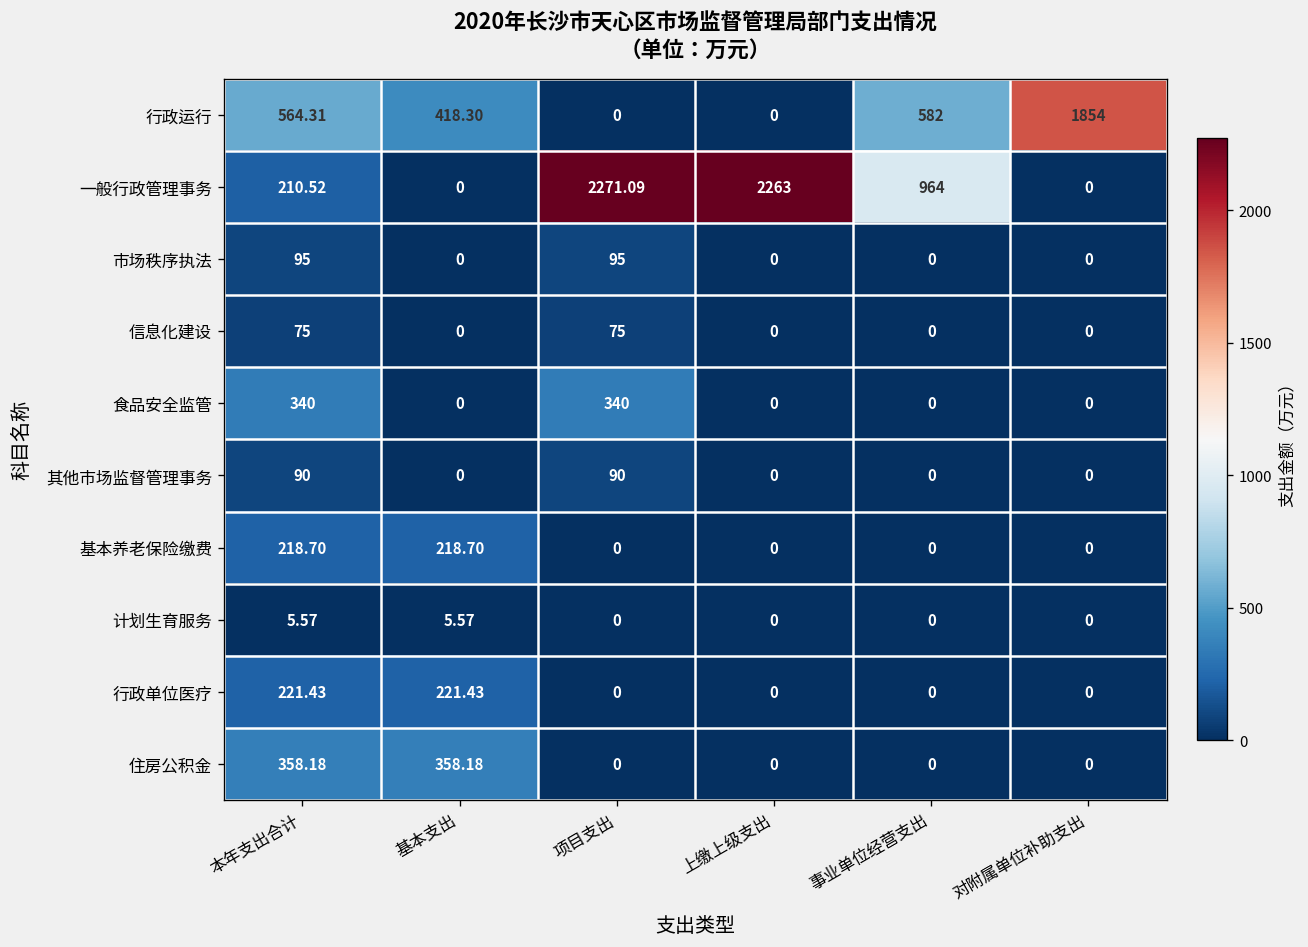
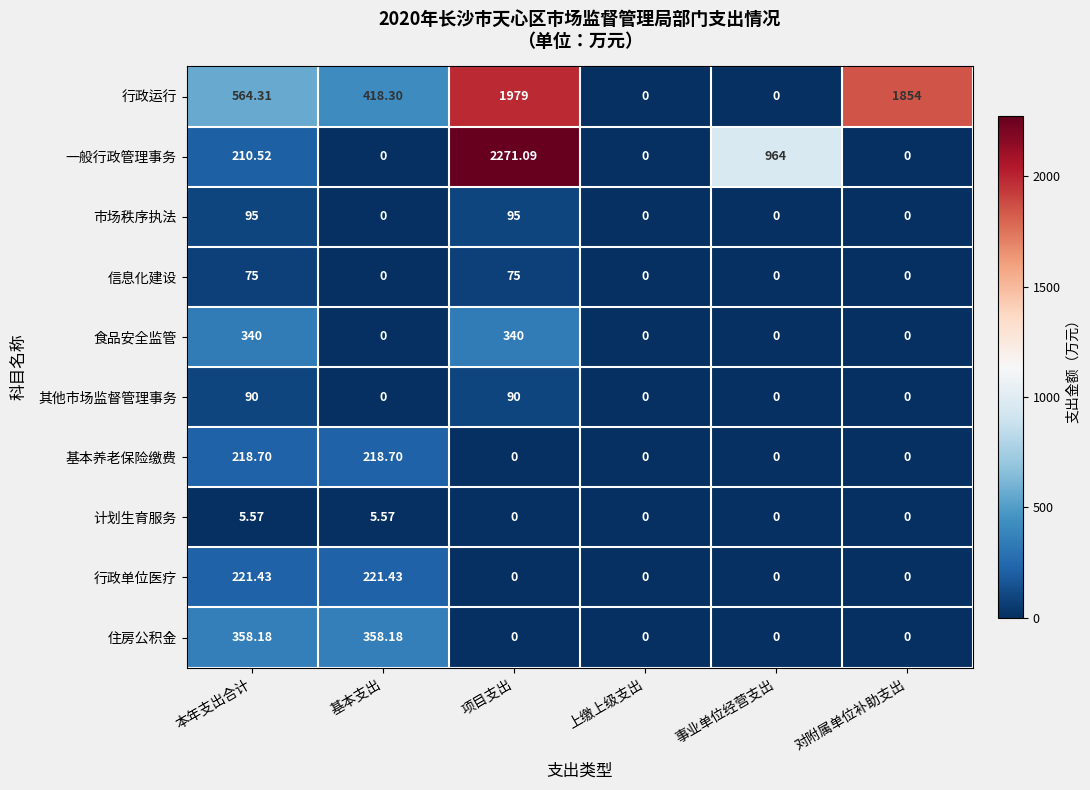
行政运行, 项目支出: 0 -> 1979
行政运行, 事业单位经营支出: 582 -> 0
一般行政管理事务, 上缴上级支出: 2263 -> 0
